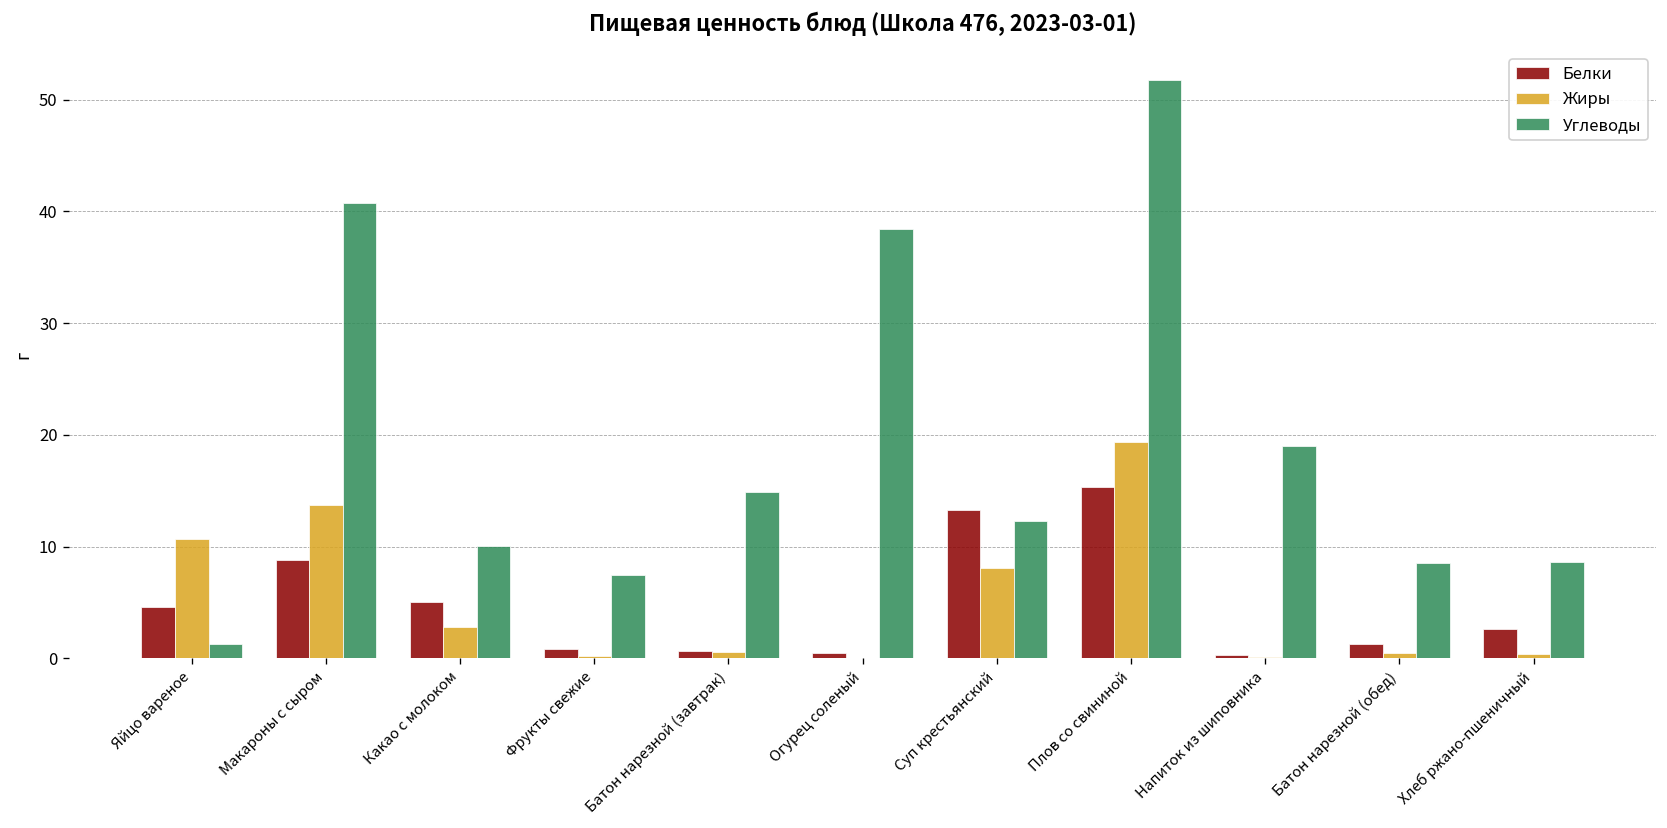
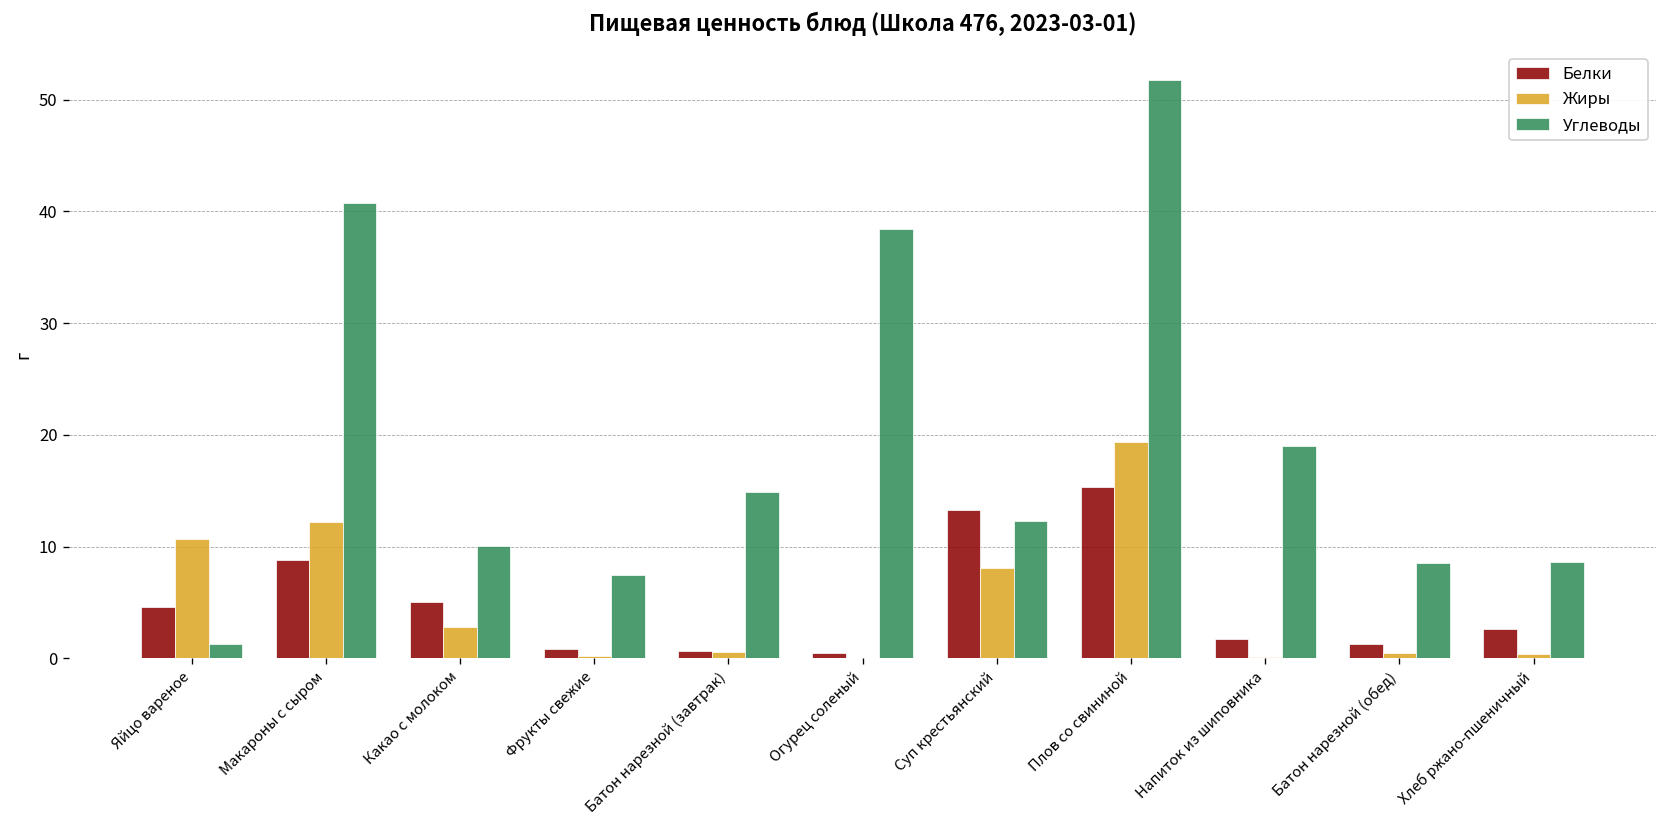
Жиры, Макароны с сыром: 14 -> 12
Белки, Напиток из шиповника: 0 -> 2
